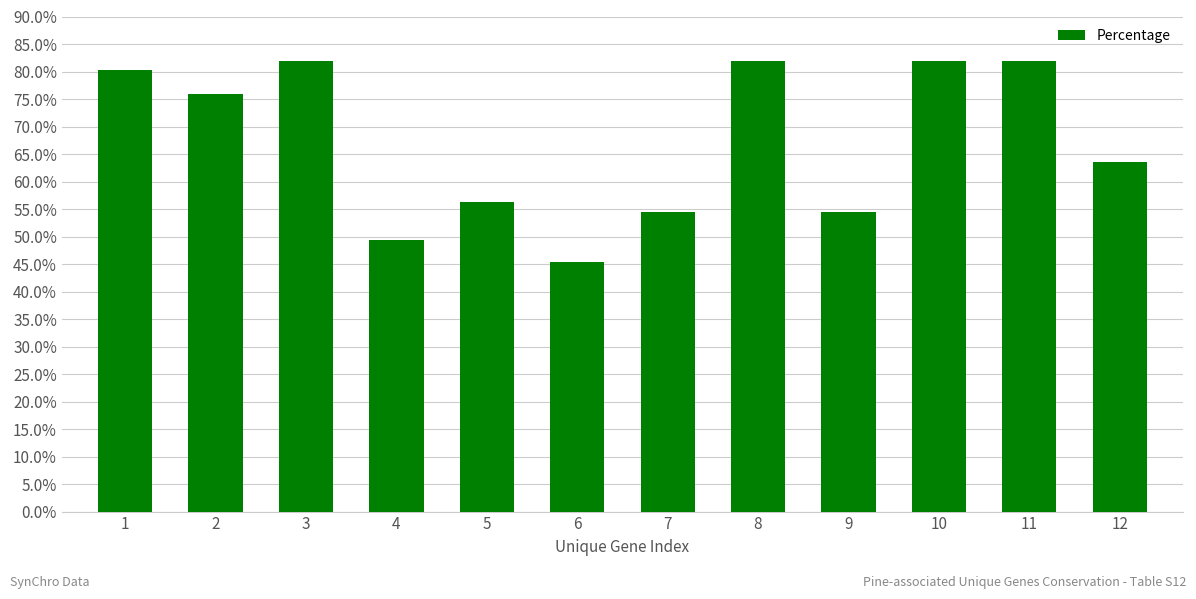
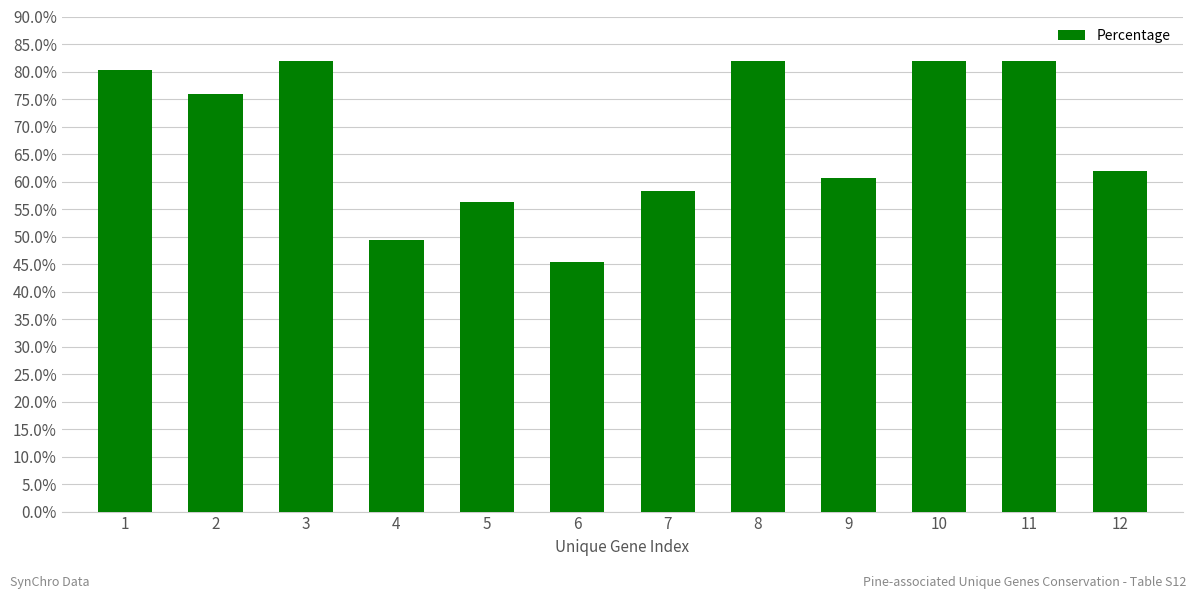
7: 55% -> 58%
9: 55% -> 61%
12: 64% -> 62%
